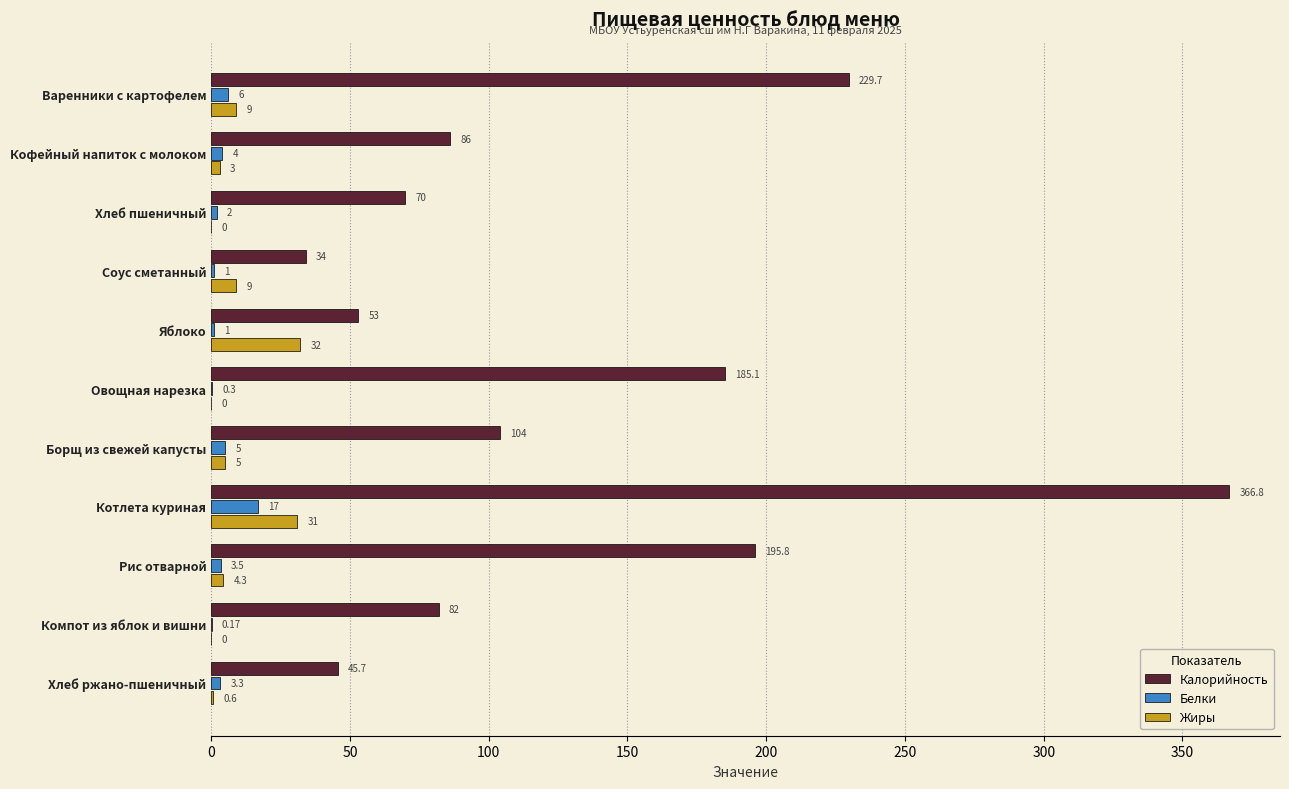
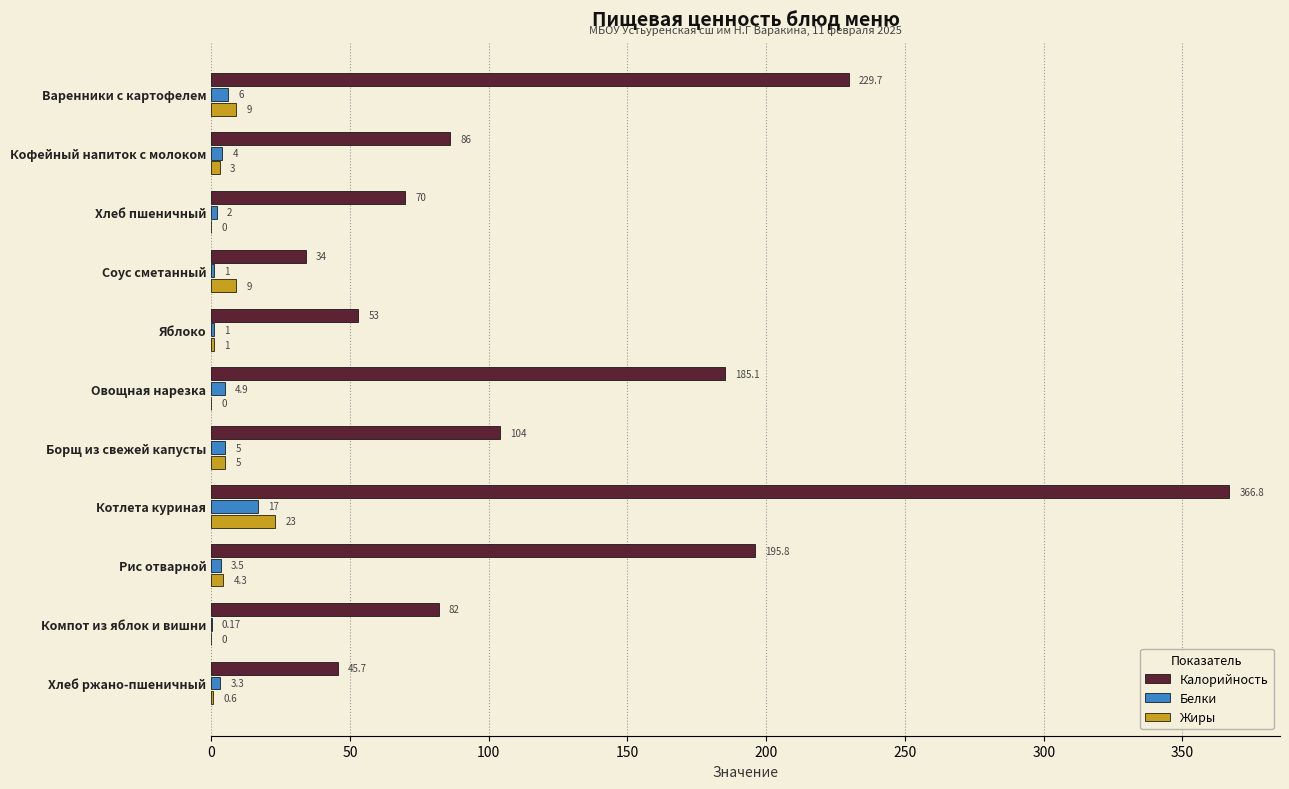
Жиры, Яблоко: 32 -> 1
Белки, Овощная нарезка: 0.3 -> 4.9
Жиры, Котлета куриная: 31 -> 23
